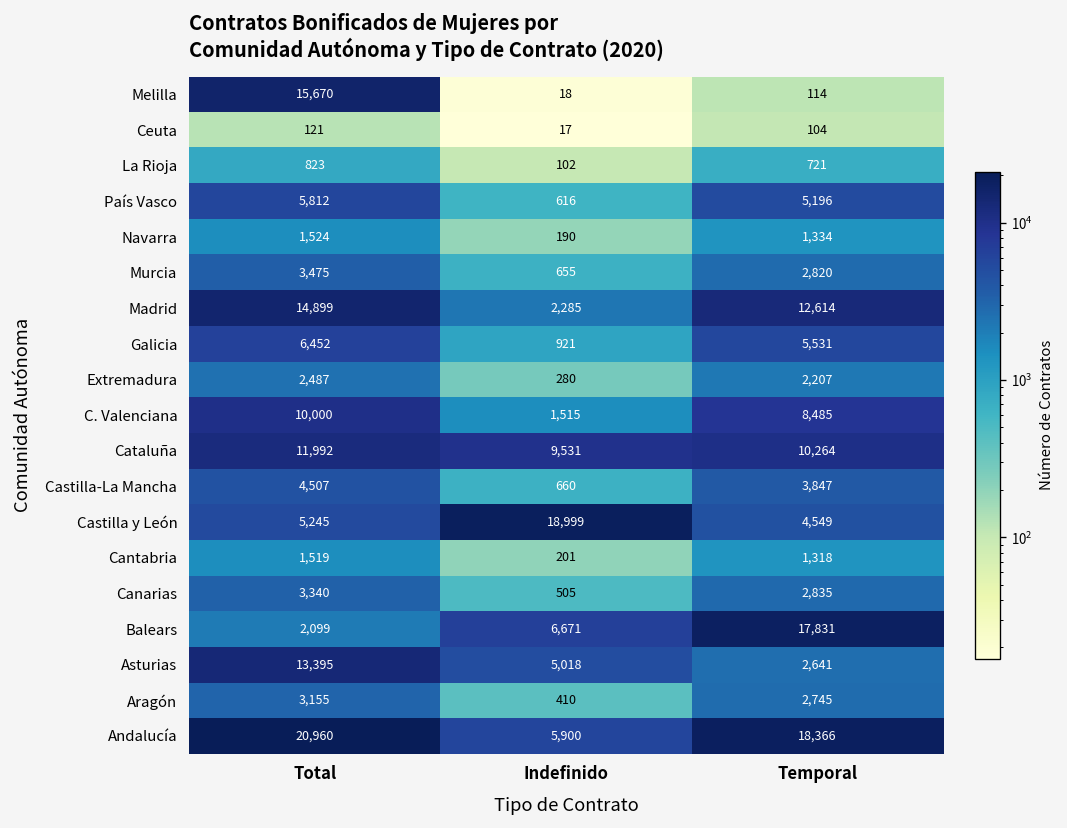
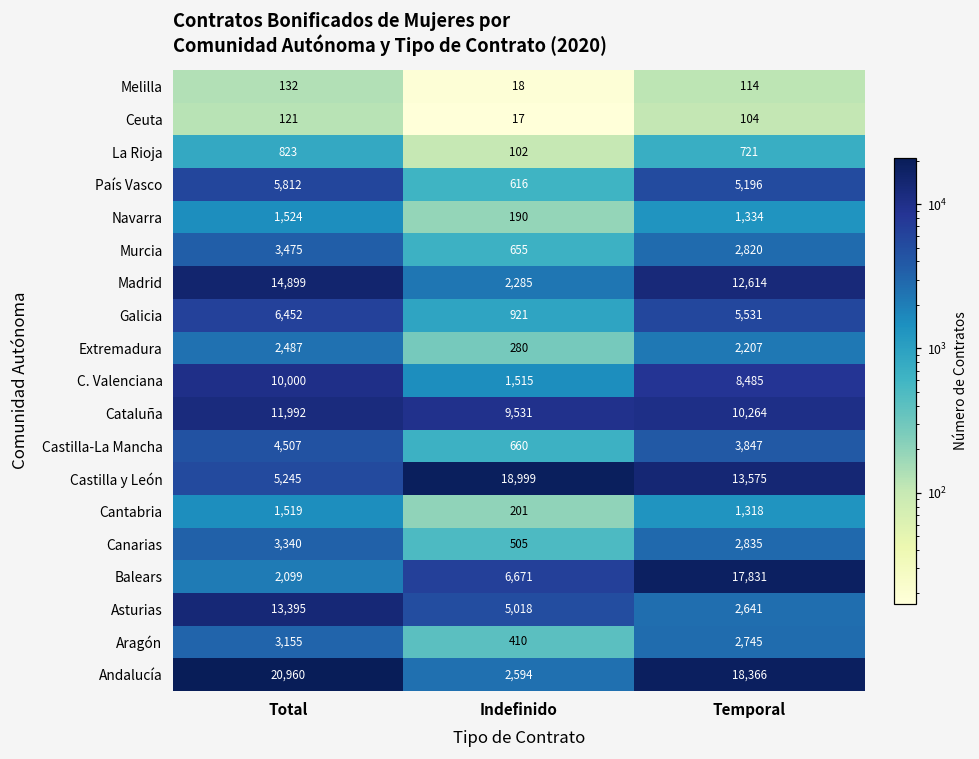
Melilla, Total: 15,670 -> 132
Castilla y León, Temporal: 4,549 -> 13,575
Andalucía, Indefinido: 5,900 -> 2,594
